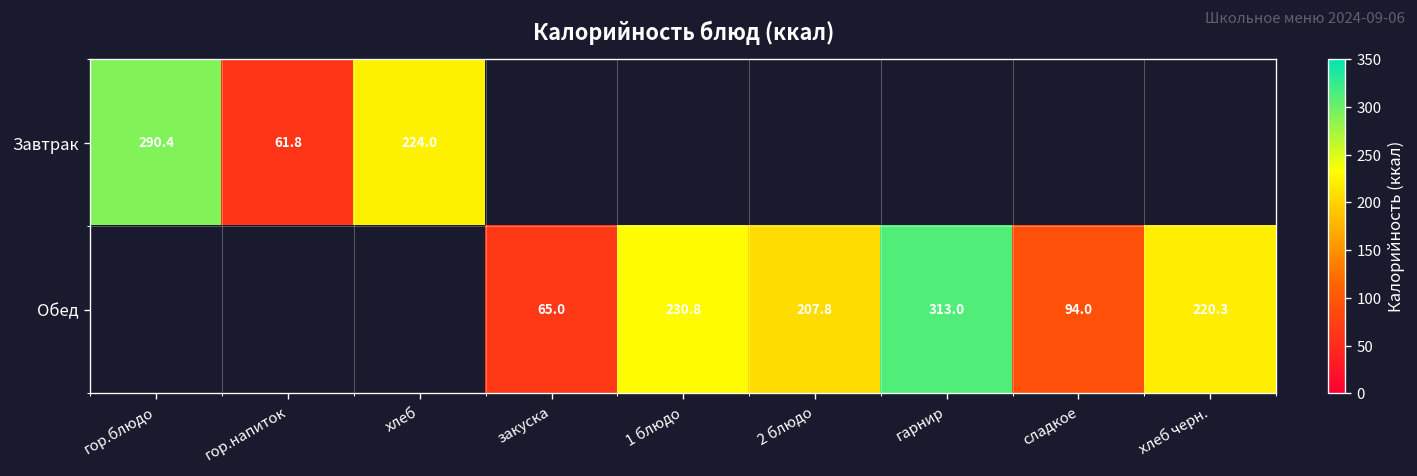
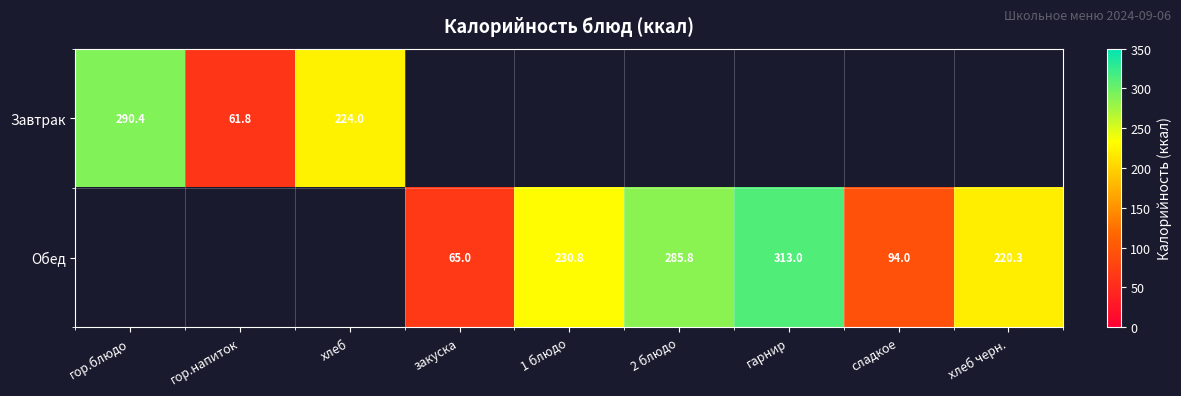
Обед, 2 блюдо: 207.8 -> 285.8
